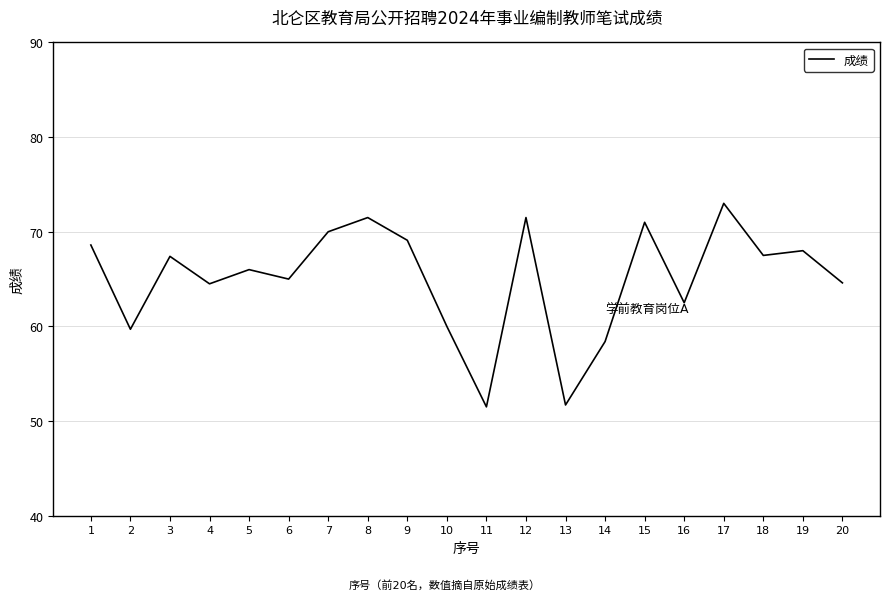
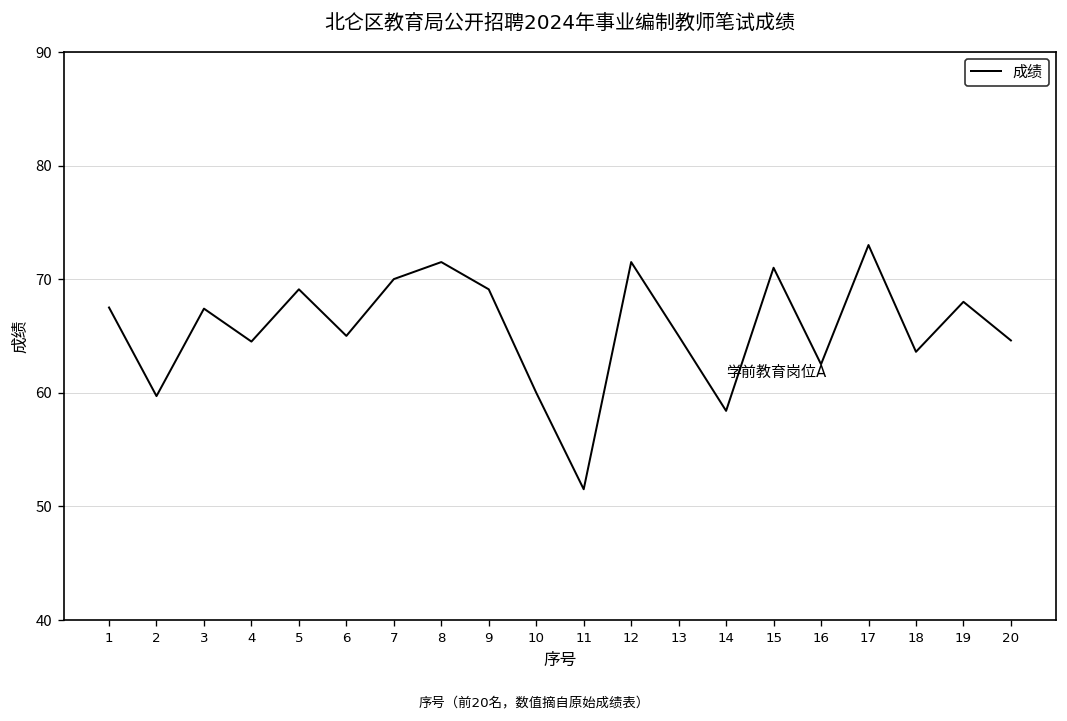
1: 69 -> 68
5: 66 -> 69
13: 52 -> 65
18: 68 -> 64
